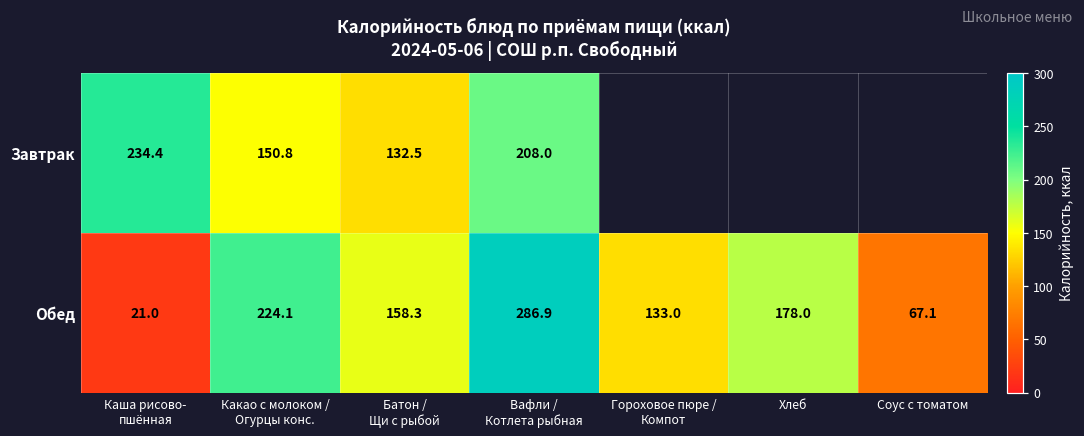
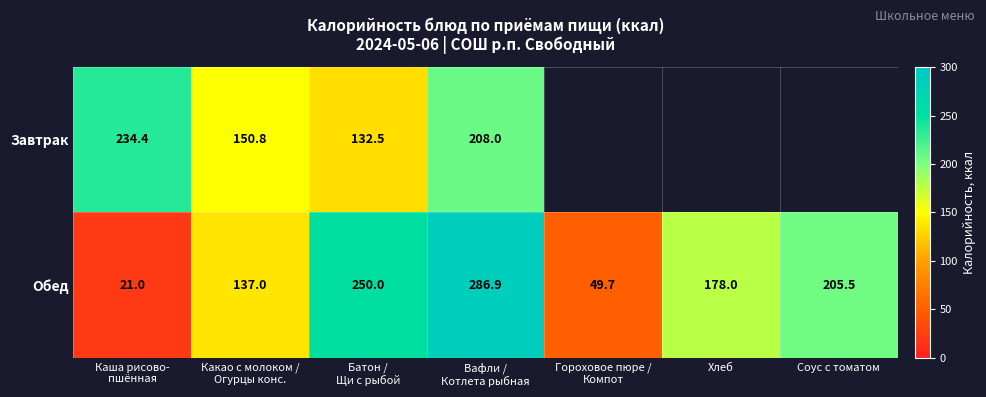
Обед, Какао с молоком / Огурцы конс.: 224.1 -> 137.0
Обед, Батон / Щи с рыбой: 158.3 -> 250.0
Обед, Гороховое пюре / Компот: 133.0 -> 49.7
Обед, Соус с томатом: 67.1 -> 205.5
